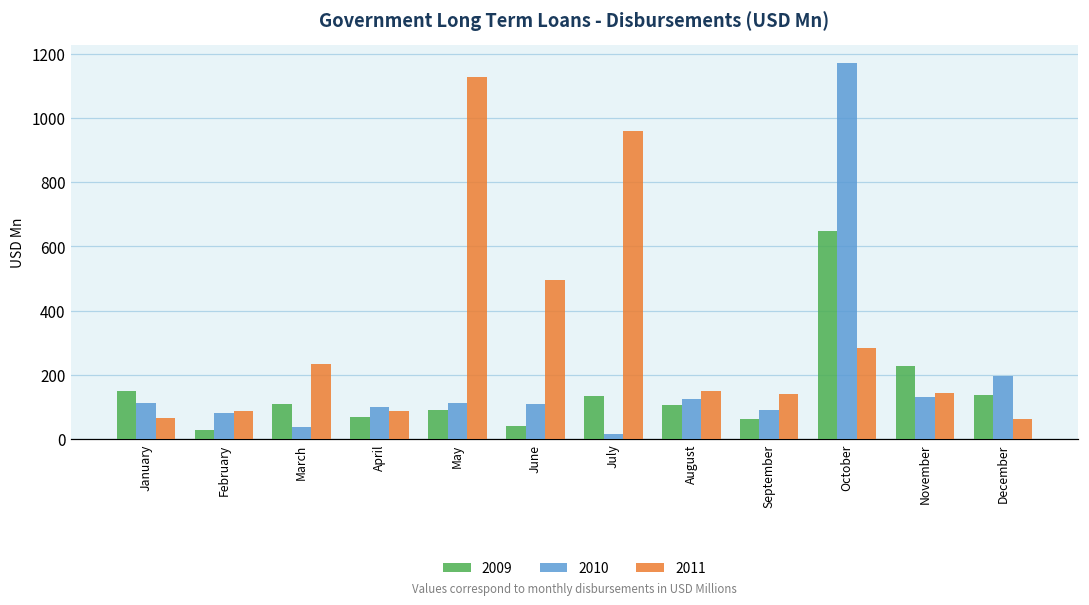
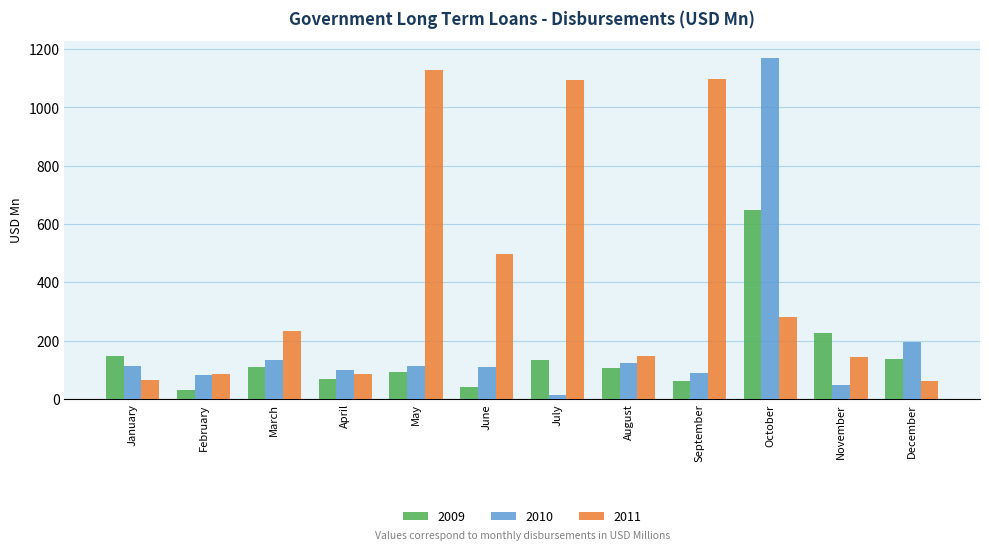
2010, March: 40 -> 130
2011, July: 960 -> 1090
2011, September: 140 -> 1100
2010, November: 130 -> 50
